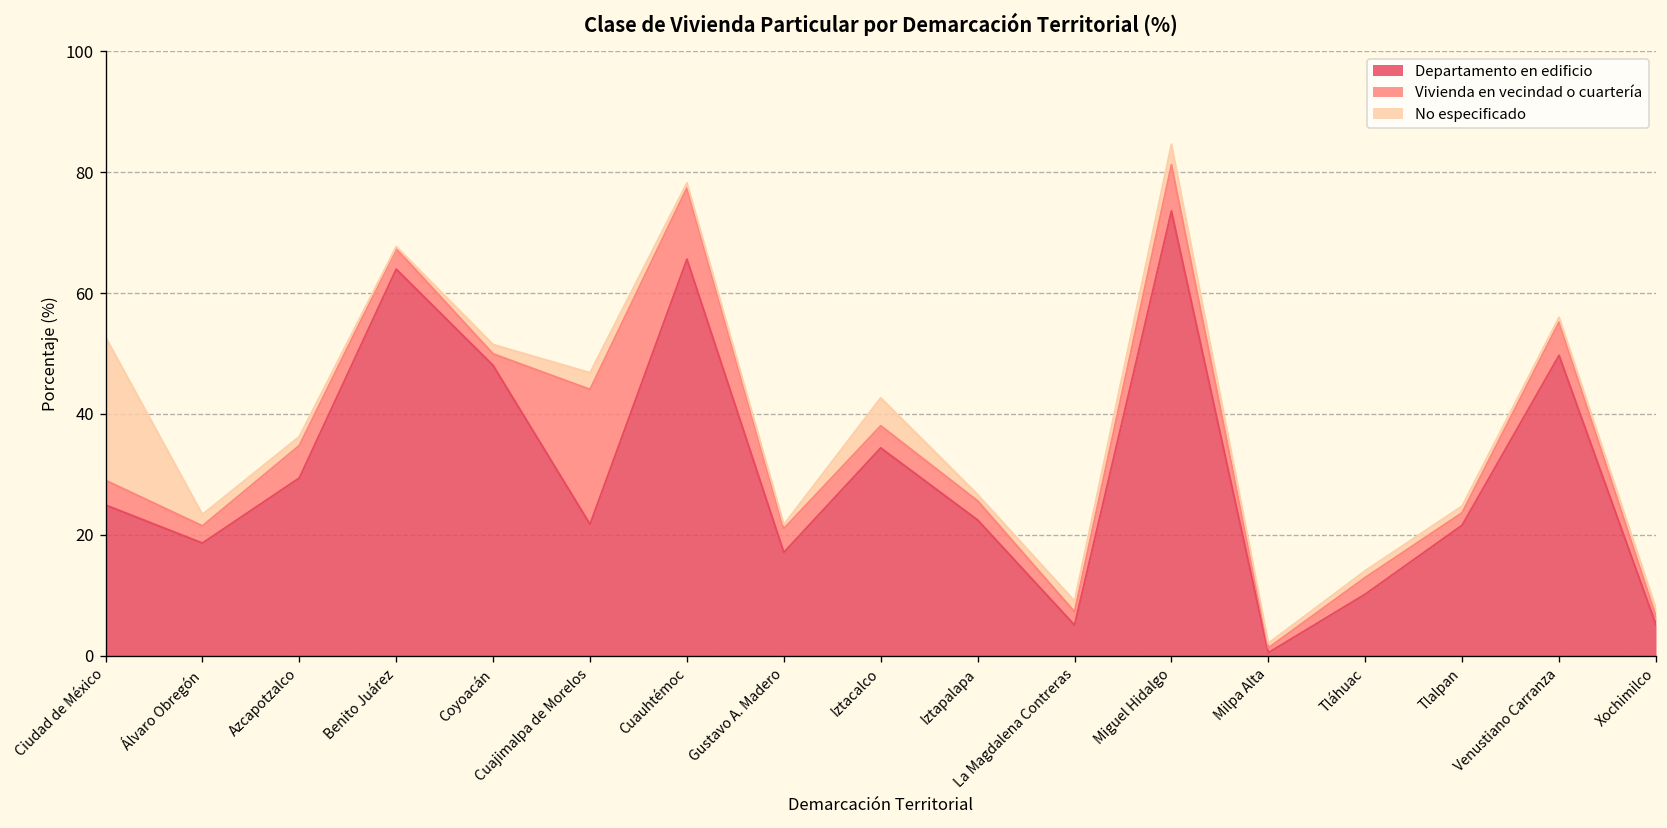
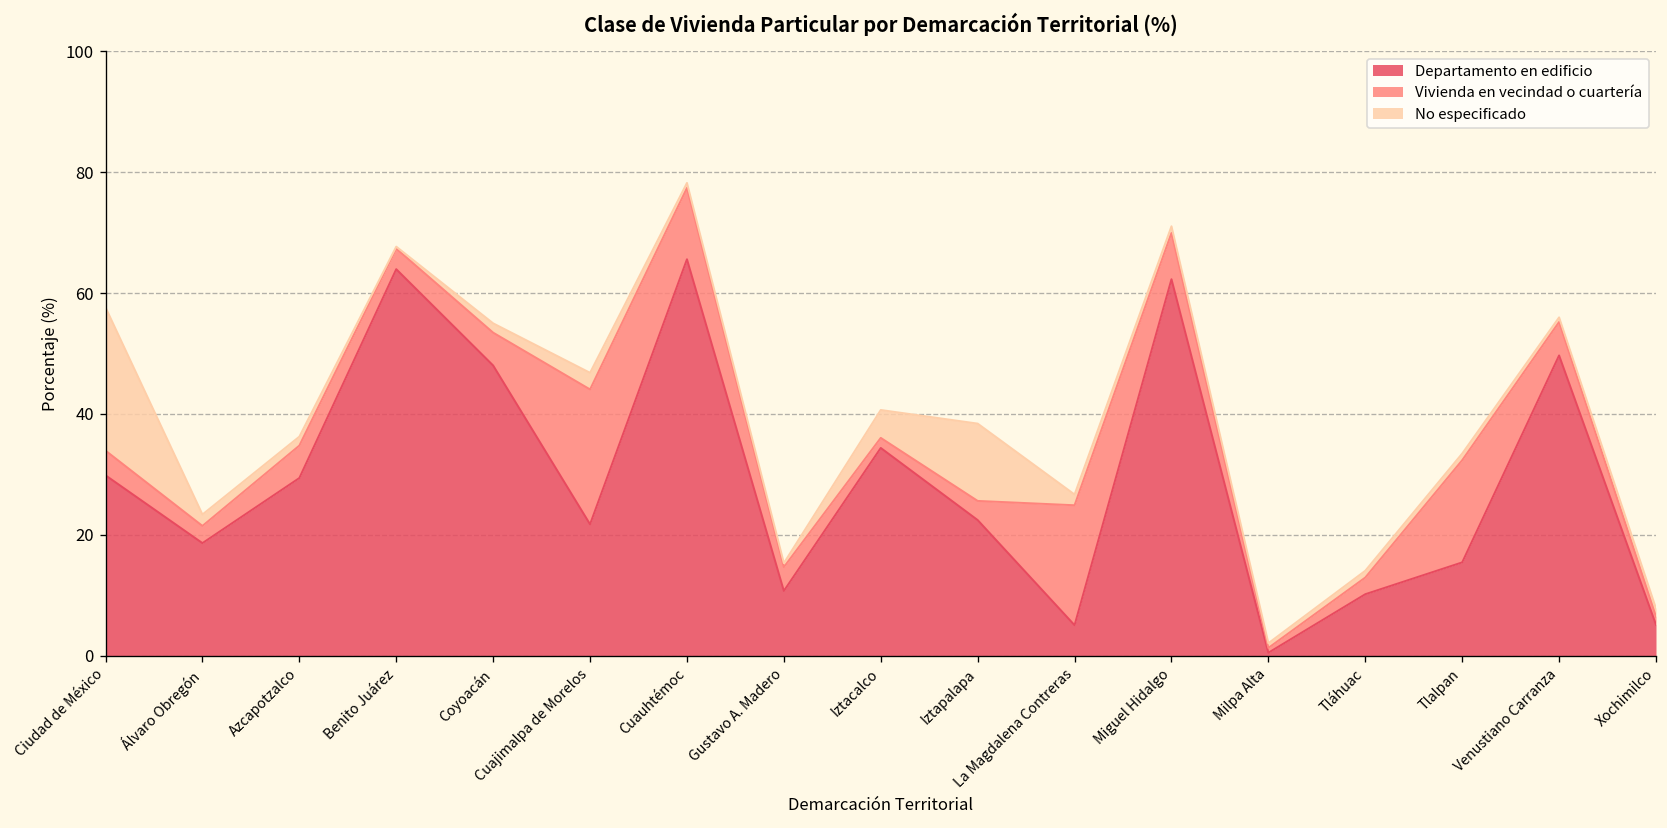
Departamento en edificio, Ciudad de México: 25 -> 30
Vivienda en vecindad o cuartería, Coyoacán: 2 -> 5
Departamento en edificio, Gustavo A. Madero: 17 -> 11
Vivienda en vecindad o cuartería, Iztacalco: 4 -> 2
No especificado, Iztapalapa: 1 -> 13
Vivienda en vecindad o cuartería, La Magdalena Contreras: 2 -> 20
Departamento en edificio, Miguel Hidalgo: 74 -> 62
No especificado, Miguel Hidalgo: 3 -> 1
Departamento en edificio, Tlalpan: 22 -> 15
Vivienda en vecindad o cuartería, Tlalpan: 2 -> 17
